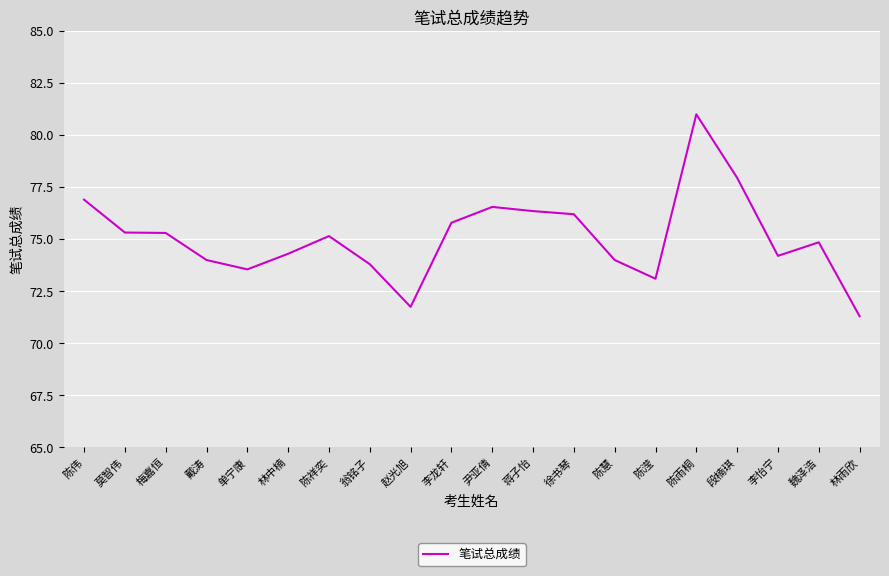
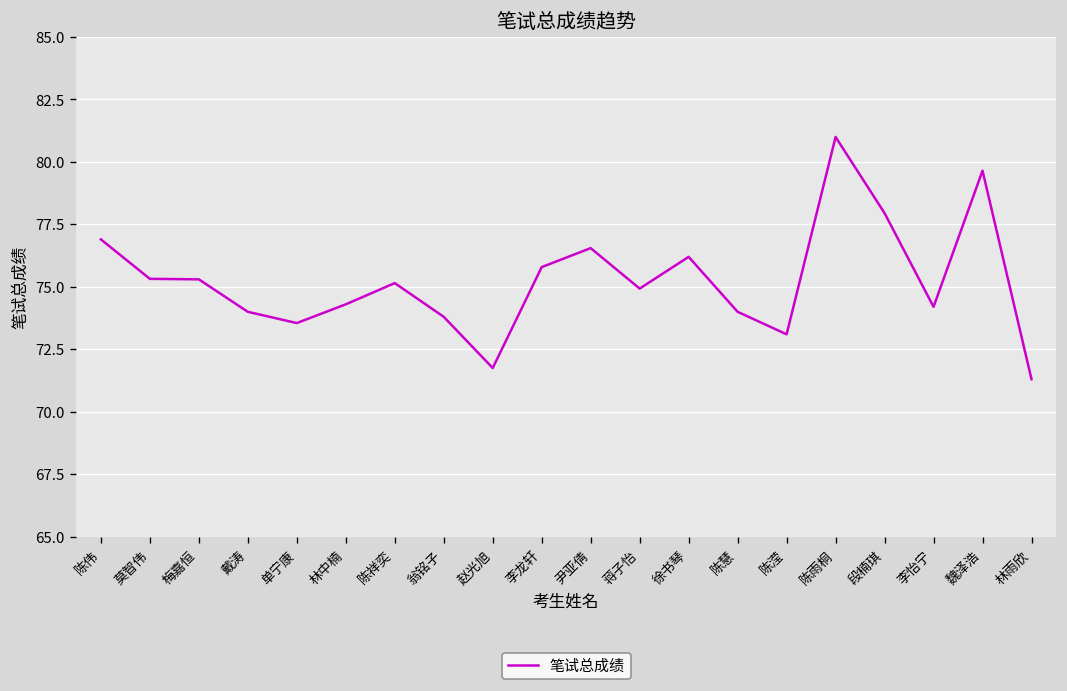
蒋子怡: 76.4 -> 74.9
魏泽浩: 74.9 -> 79.7
